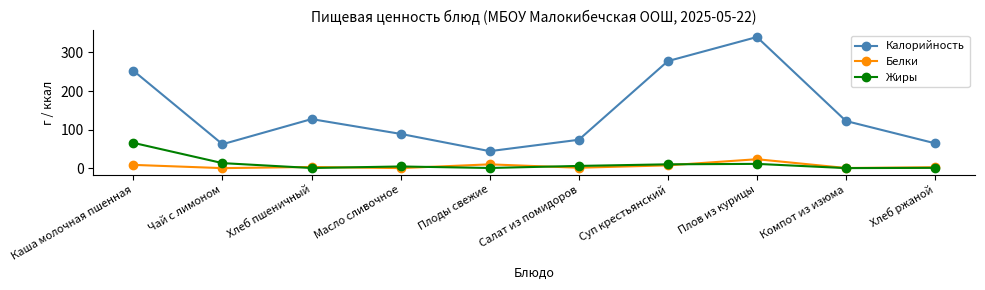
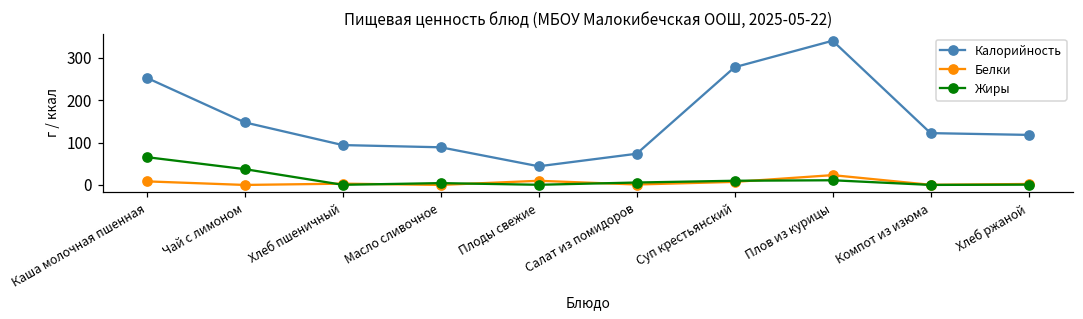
Калорийность, Чай с лимоном: 60 -> 150
Жиры, Чай с лимоном: 10 -> 40
Калорийность, Хлеб пшеничный: 130 -> 90
Калорийность, Хлеб ржаной: 60 -> 120
